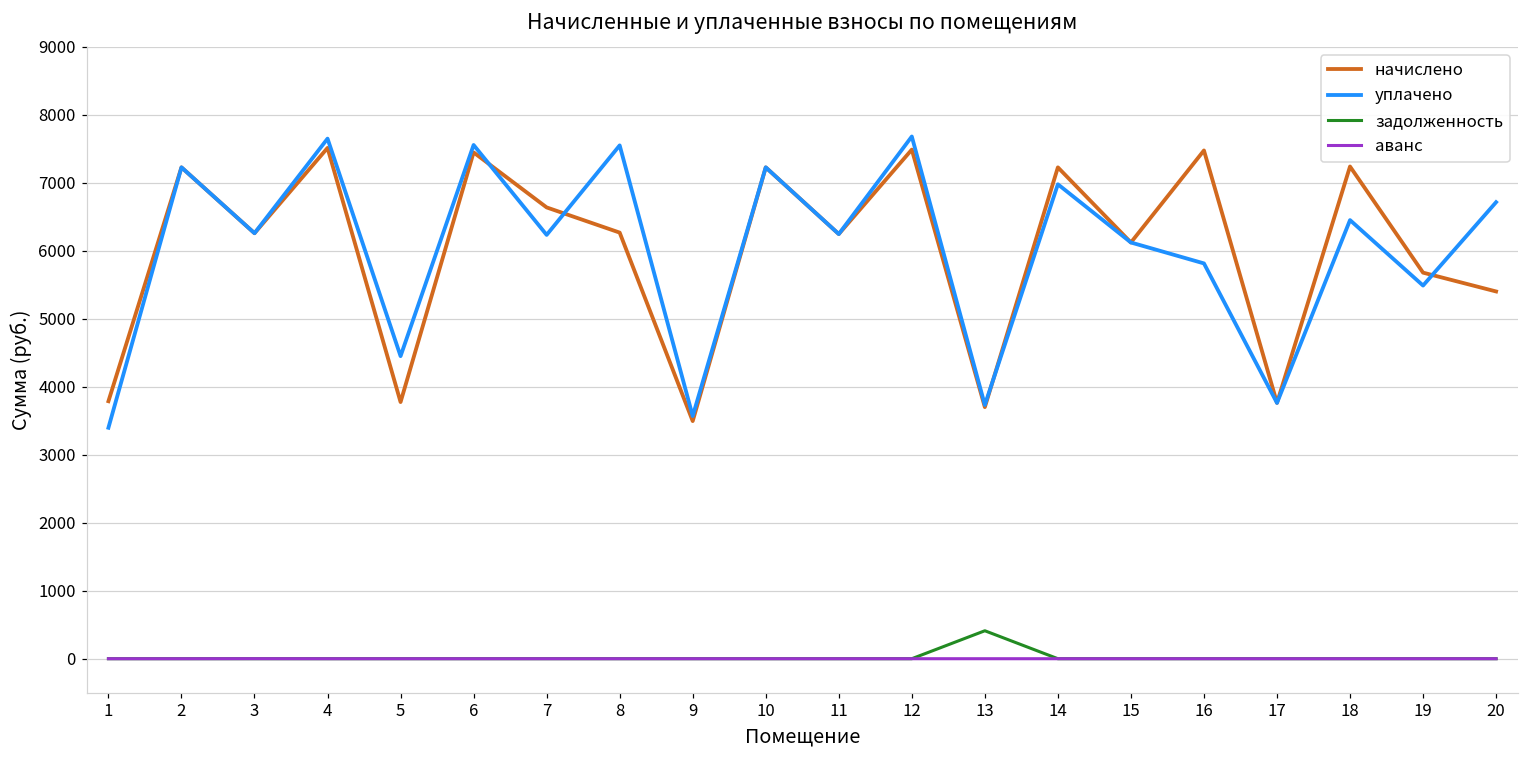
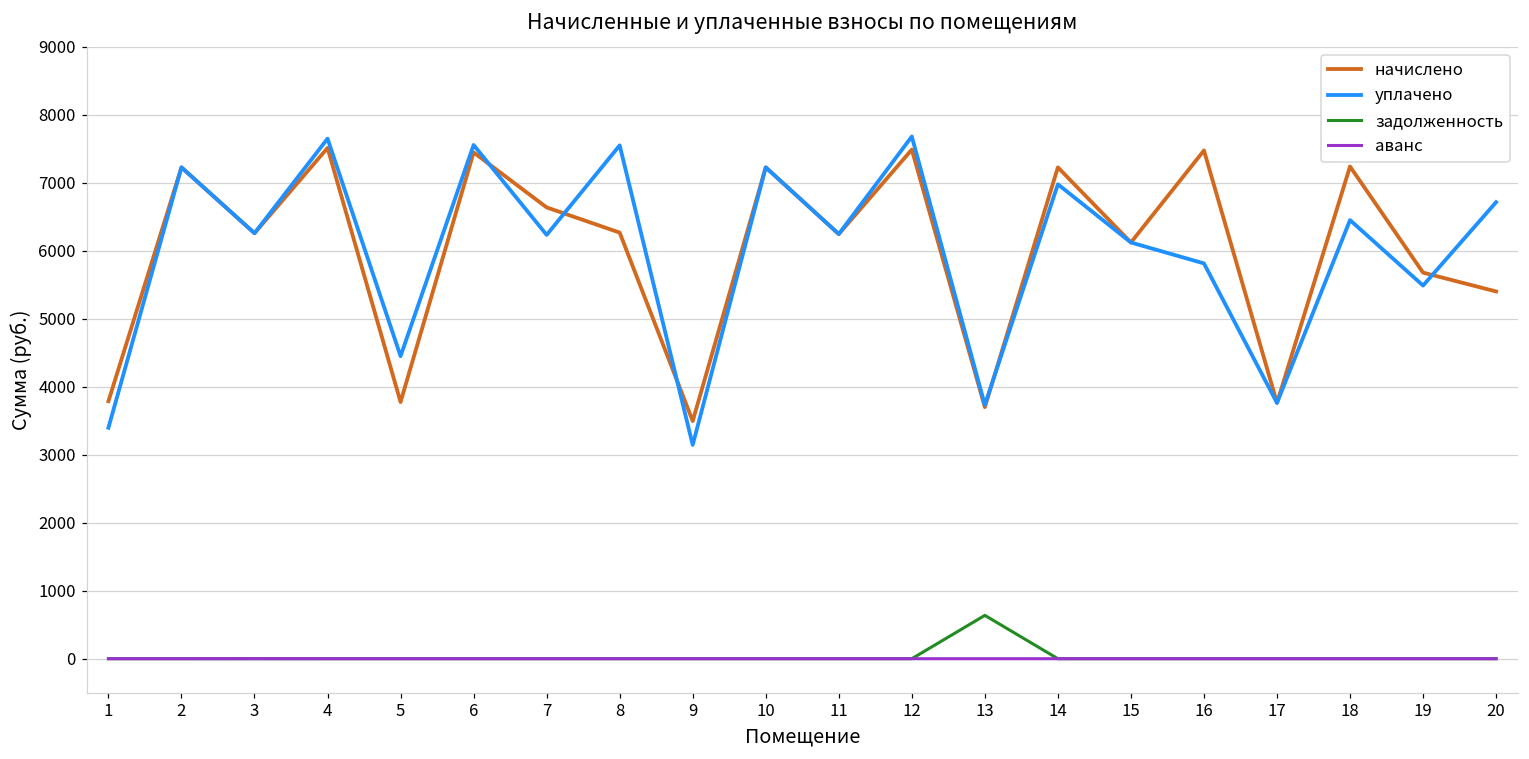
уплачено, 9: 3600 -> 3100
задолженность, 13: 400 -> 600
